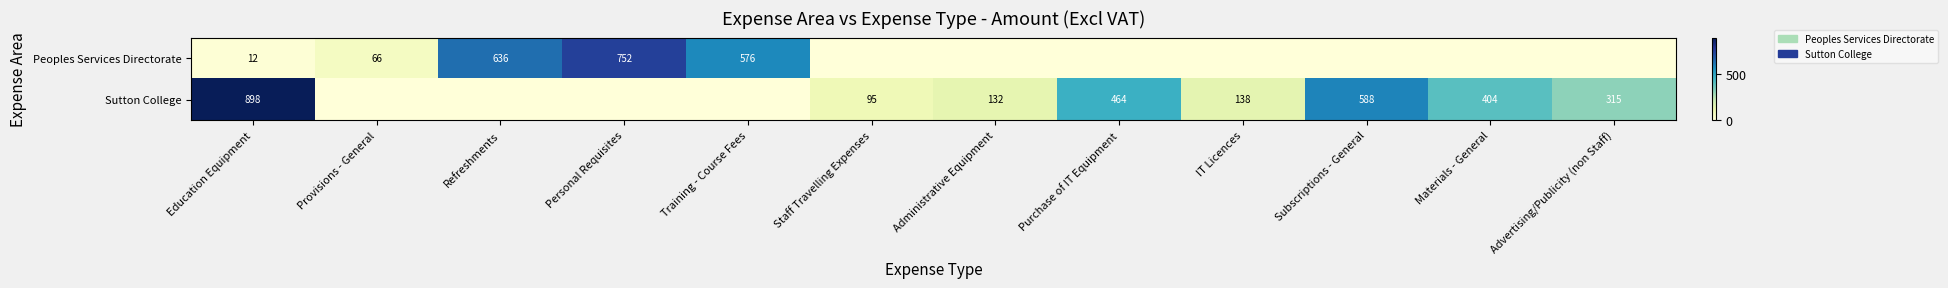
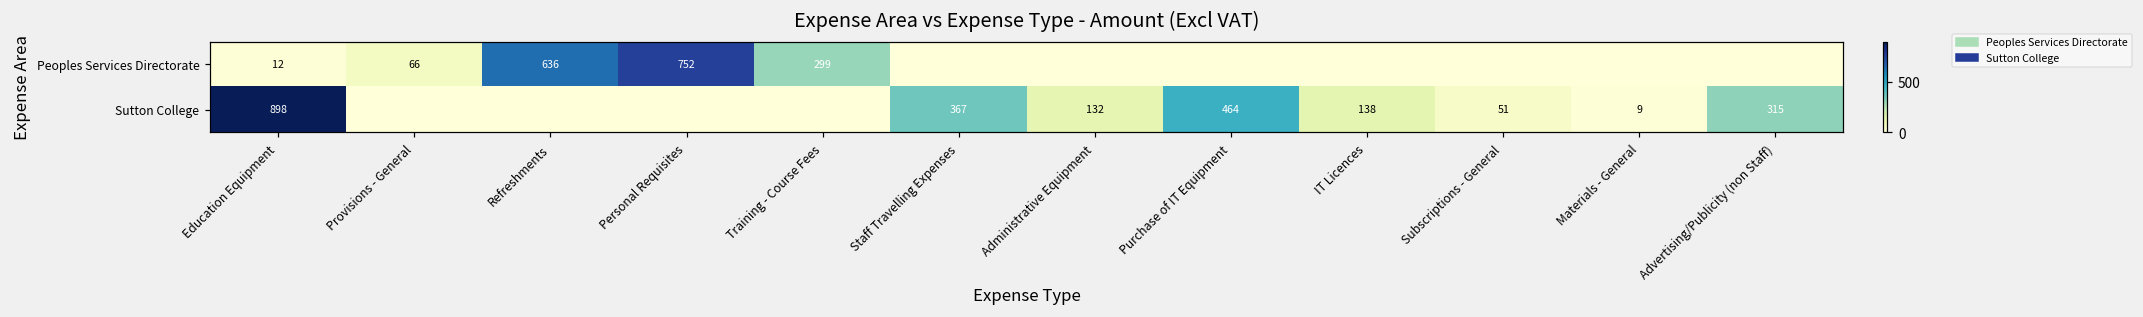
Peoples Services Directorate, Training - Course Fees: 576 -> 299
Sutton College, Staff Travelling Expenses: 95 -> 367
Sutton College, Subscriptions - General: 588 -> 51
Sutton College, Materials - General: 404 -> 9
